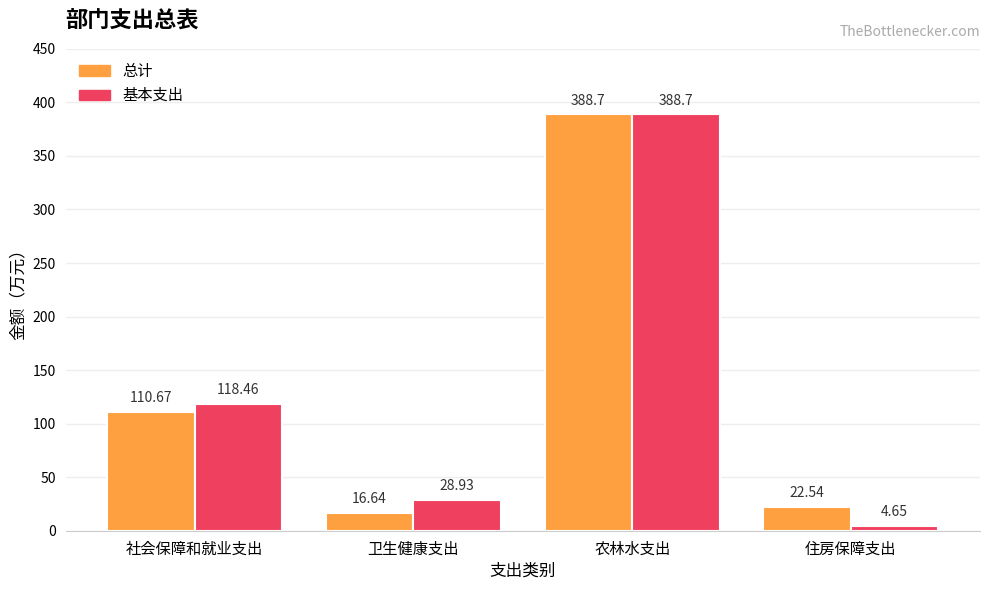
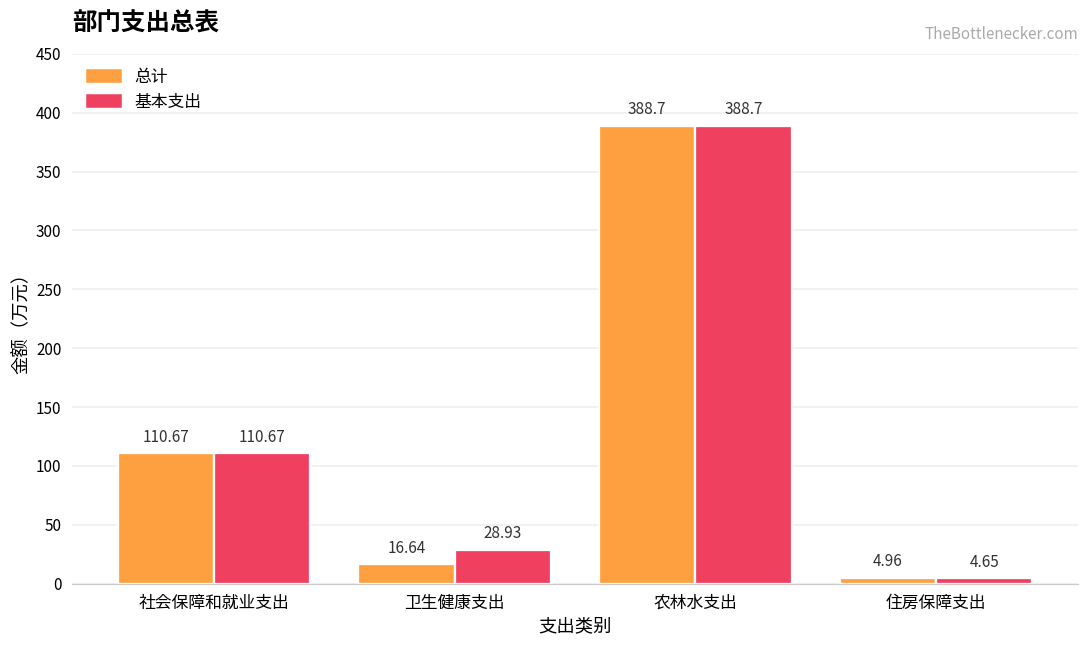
基本支出, 社会保障和就业支出: 118.46 -> 110.67
总计, 住房保障支出: 22.54 -> 4.96
